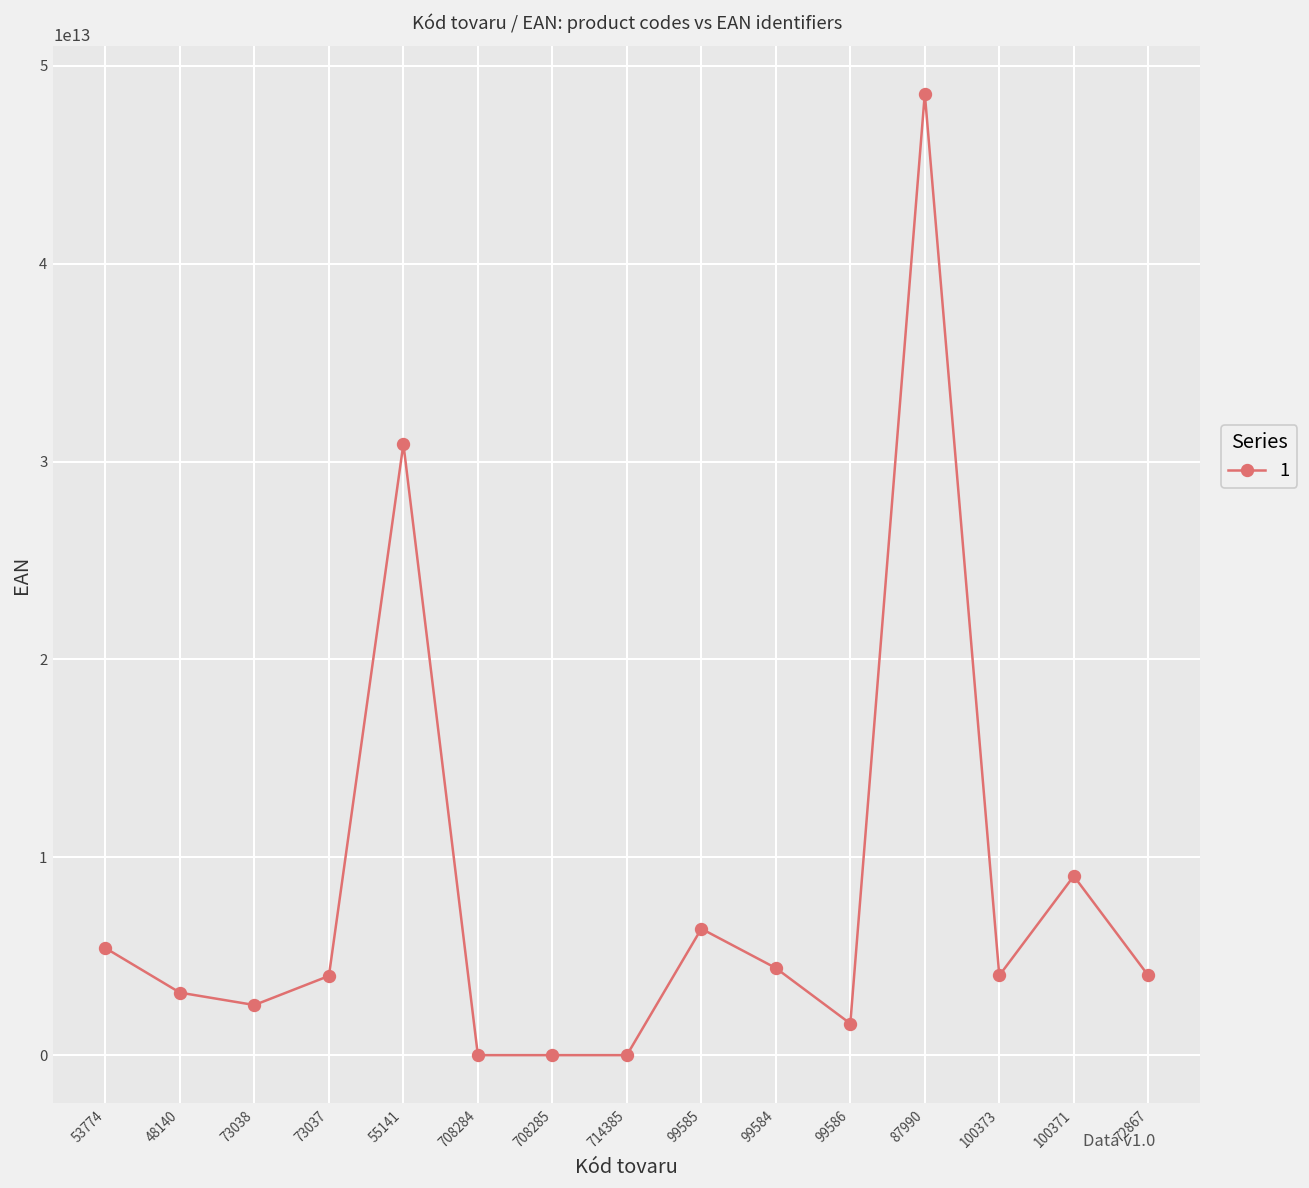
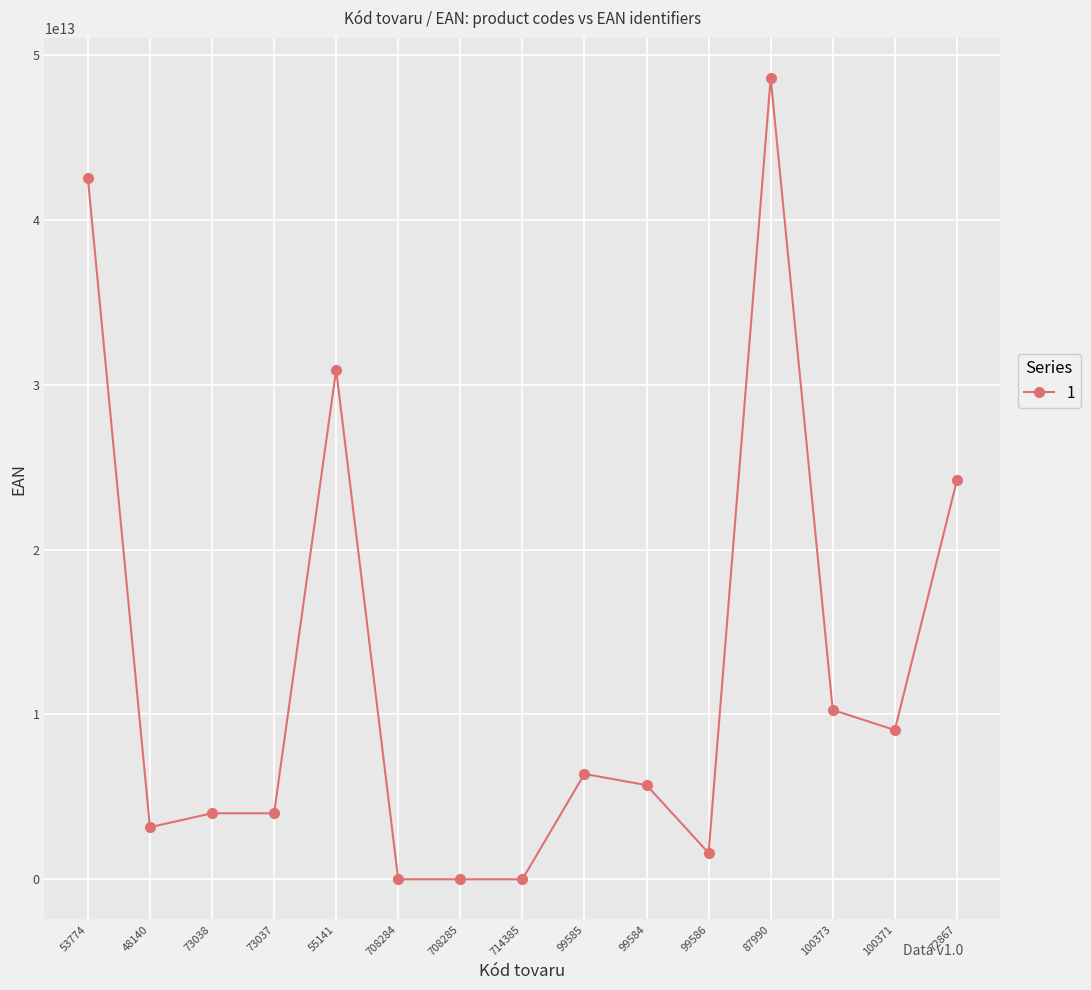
53774: 5400000000000 -> 42500000000000
73038: 2500000000000 -> 4000000000000
99584: 4400000000000 -> 5700000000000
100373: 4000000000000 -> 10300000000000
72867: 4000000000000 -> 24200000000000
